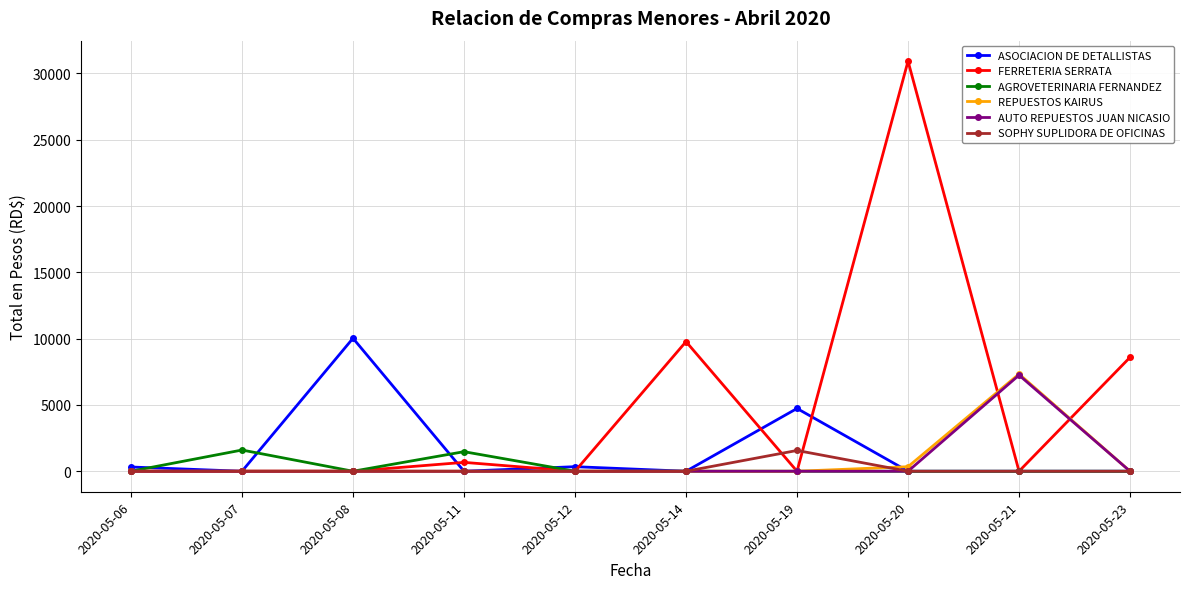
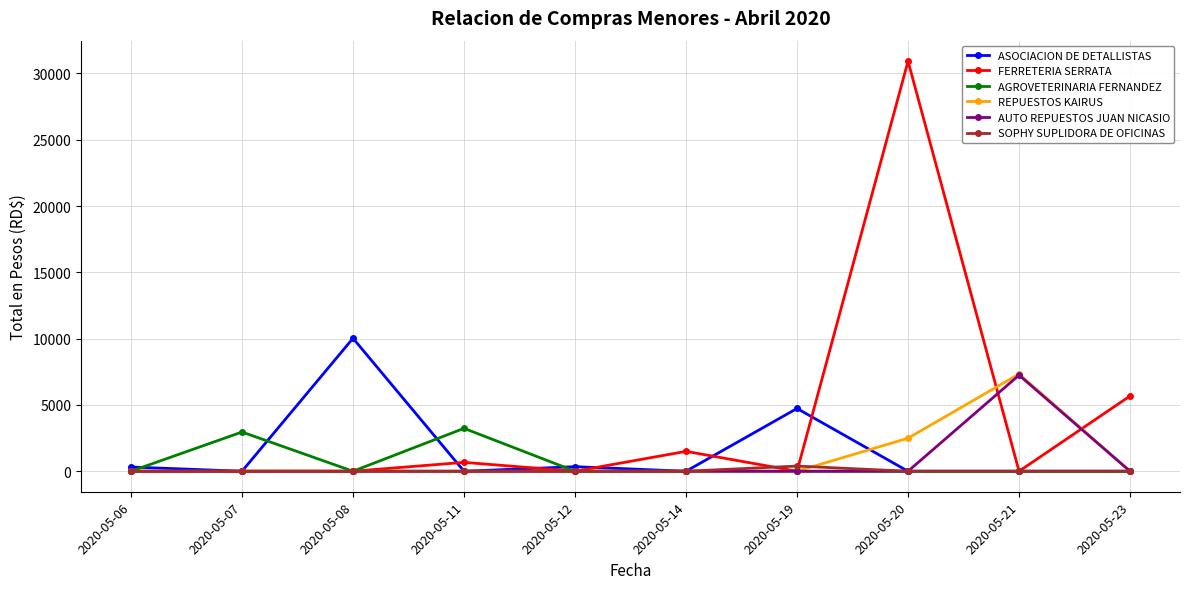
AGROVETERINARIA FERNANDEZ, 2020-05-07: 1600 -> 3000
AGROVETERINARIA FERNANDEZ, 2020-05-11: 1500 -> 3200
FERRETERIA SERRATA, 2020-05-14: 9800 -> 1500
SOPHY SUPLIDORA DE OFICINAS, 2020-05-19: 1600 -> 400
REPUESTOS KAIRUS, 2020-05-20: 300 -> 2500
FERRETERIA SERRATA, 2020-05-23: 8600 -> 5700
